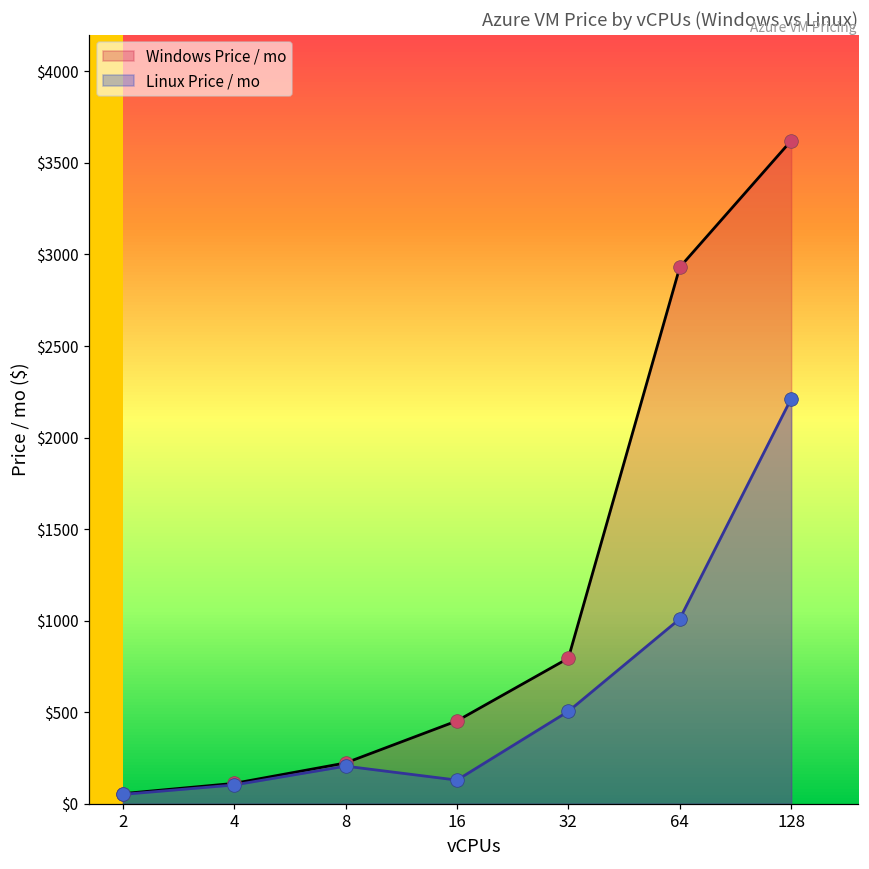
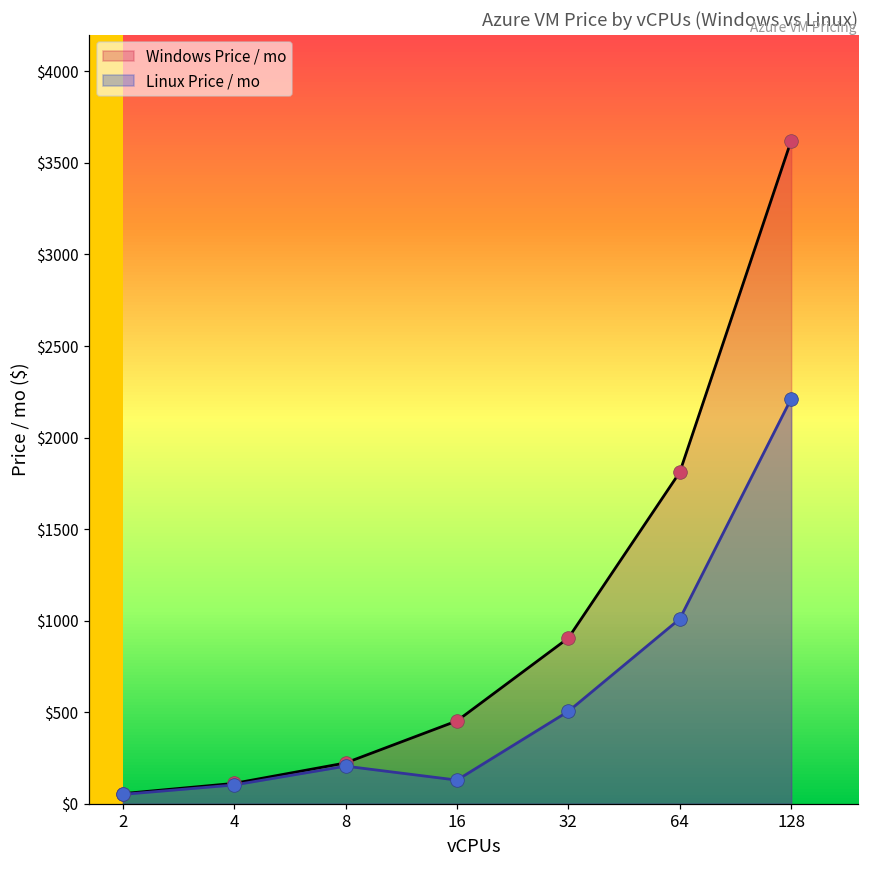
Windows Price / mo, 32: $800 -> $910
Windows Price / mo, 64: $2930 -> $1810
